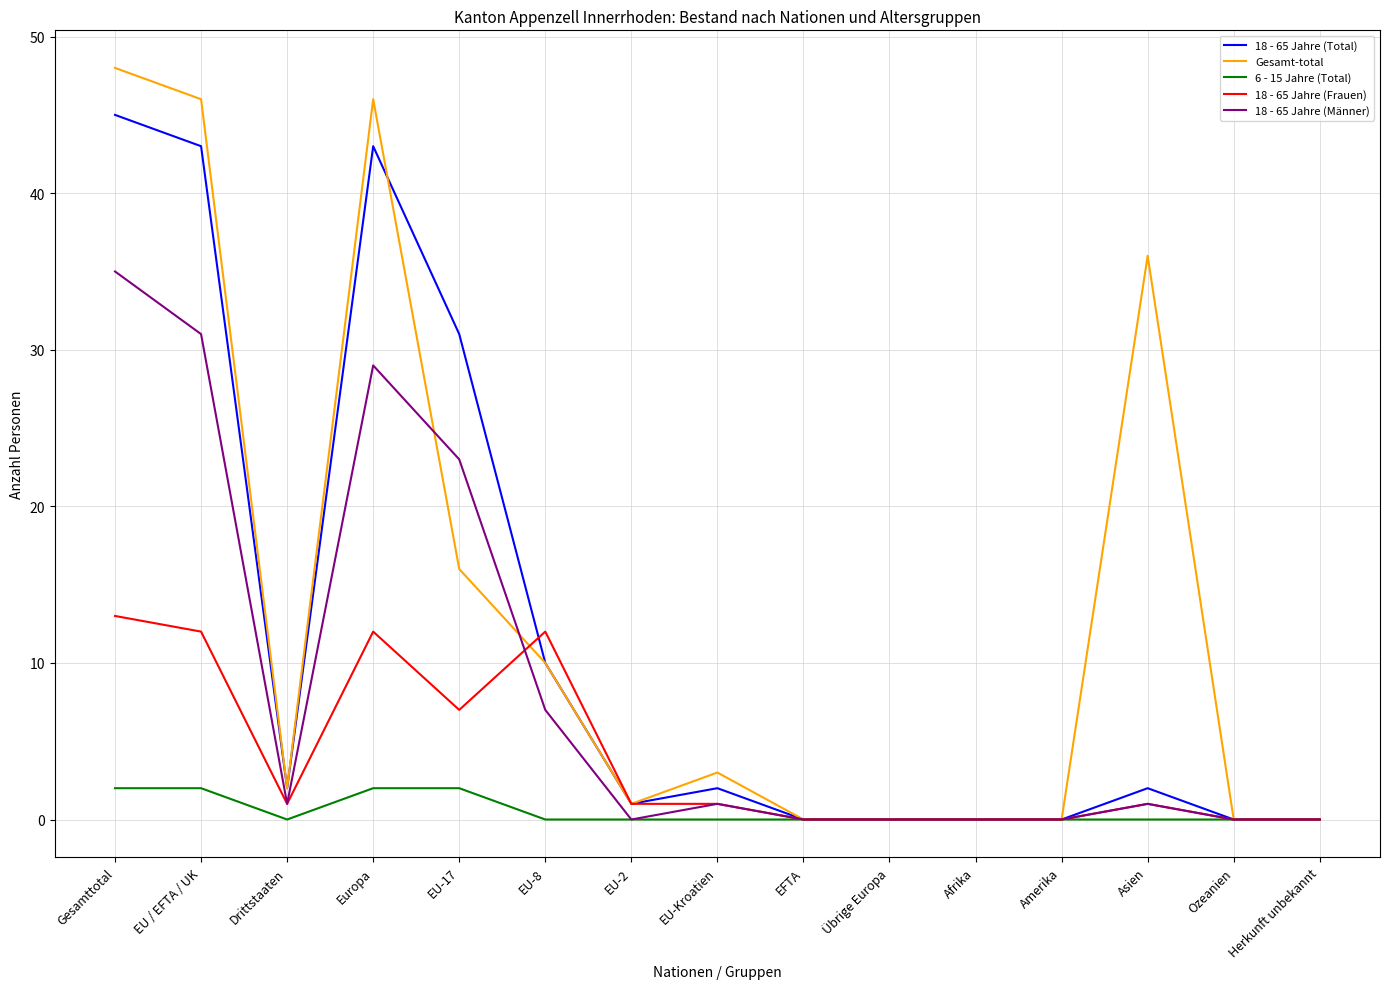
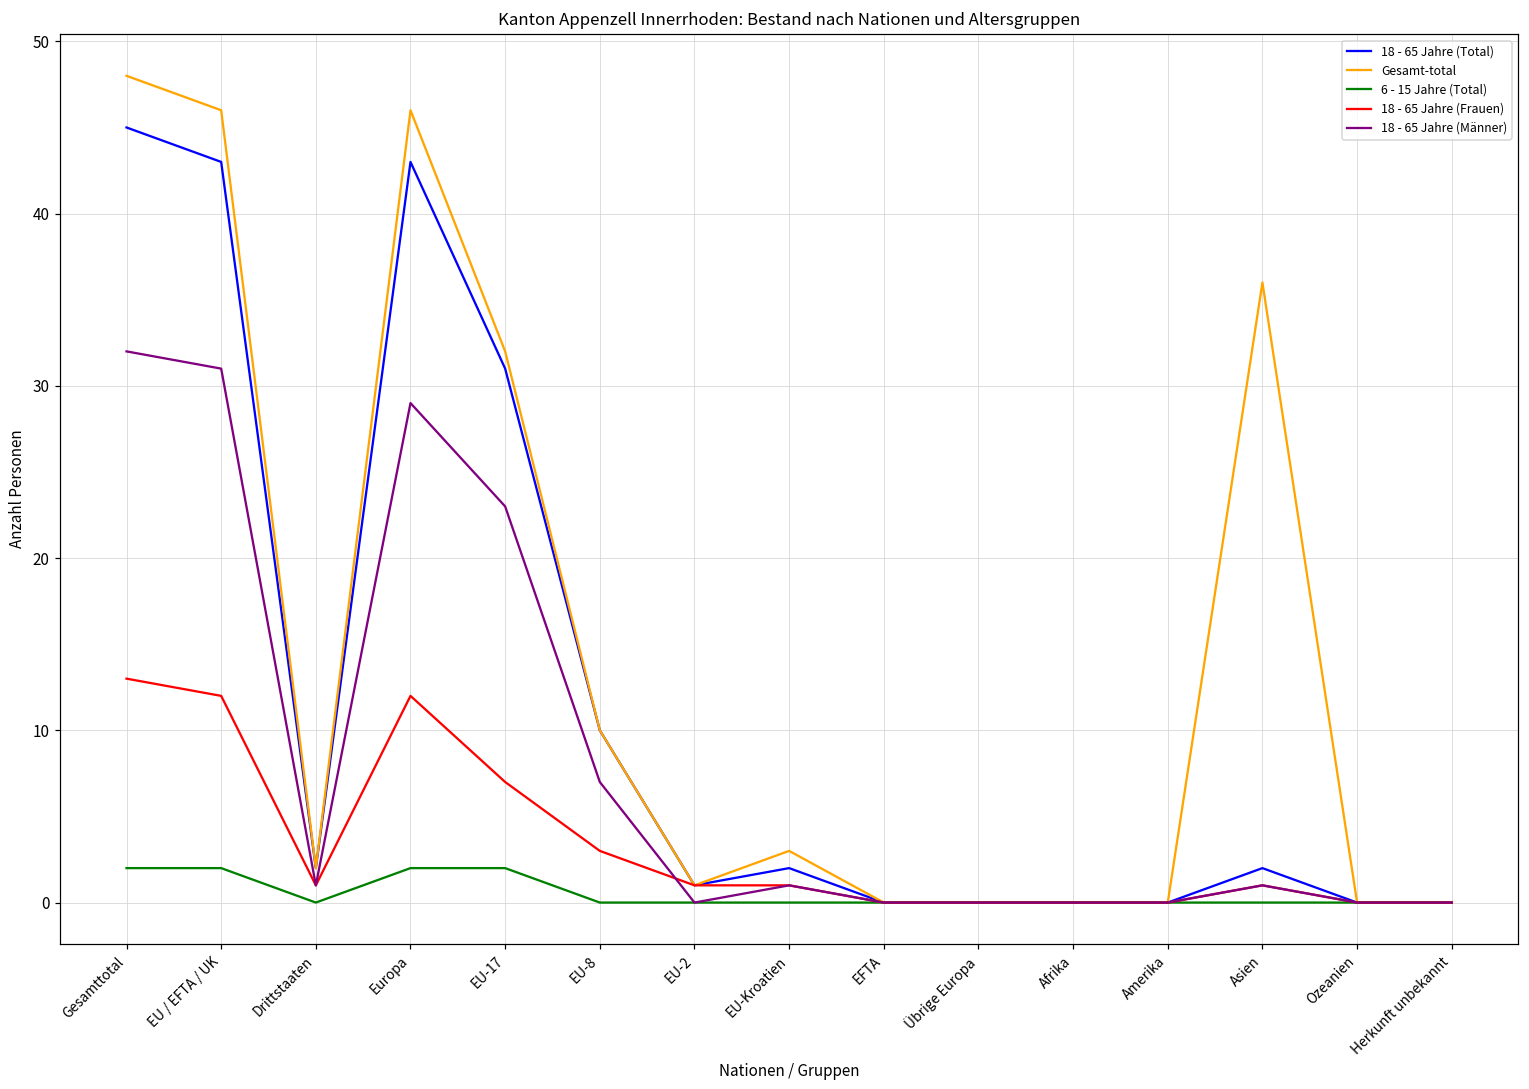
18 - 65 Jahre (Männer), Gesamttotal: 35 -> 32
Gesamt-total, EU-17: 16 -> 32
18 - 65 Jahre (Frauen), EU-8: 12 -> 3
